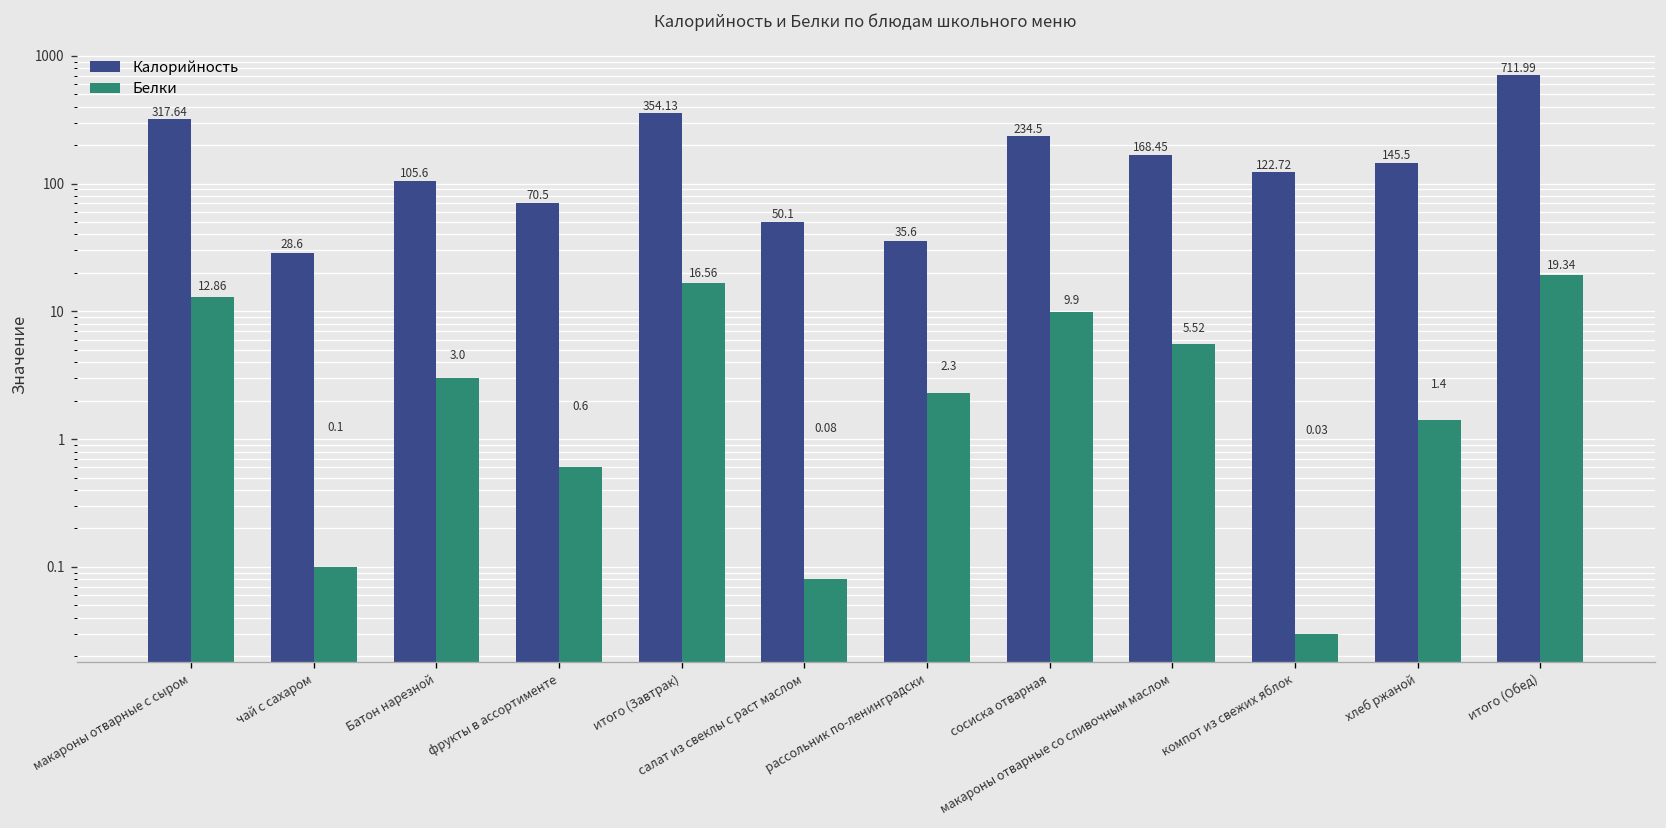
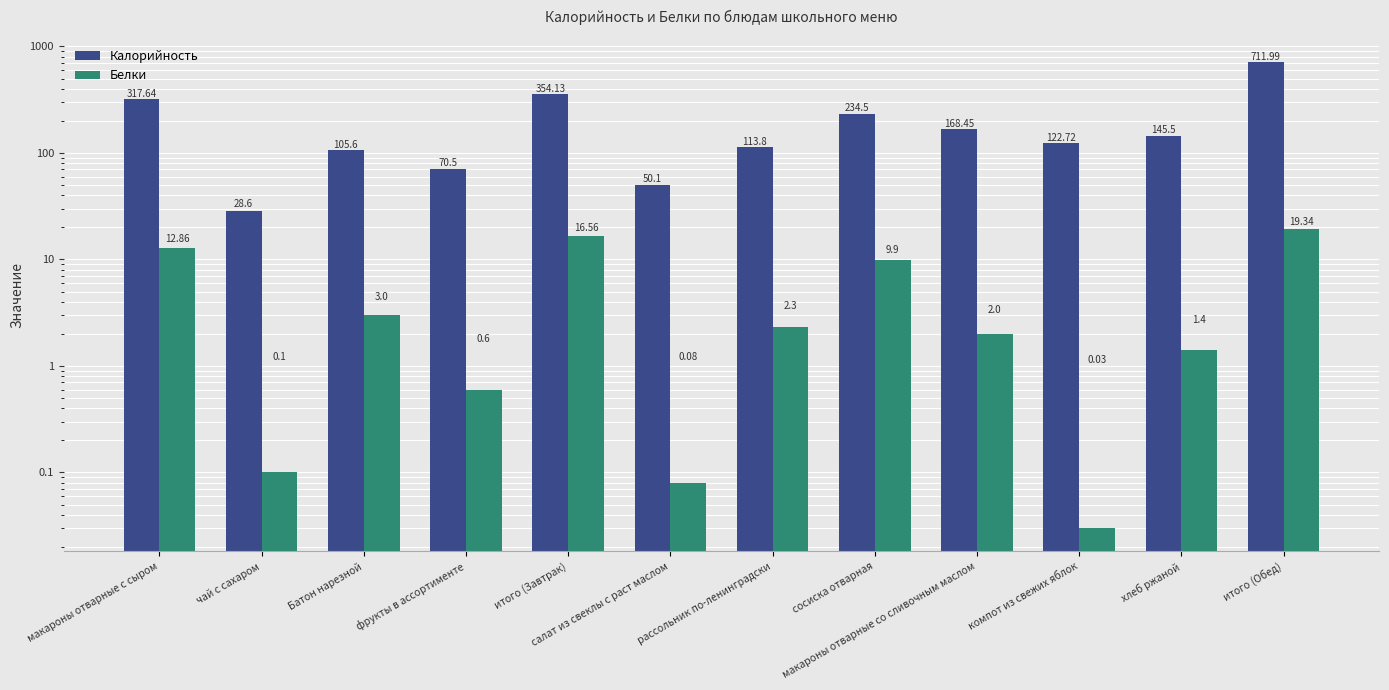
Калорийность, рассольник по-ленинградски: 35.6 -> 113.8
Белки, макароны отварные со сливочным маслом: 5.52 -> 2.0
